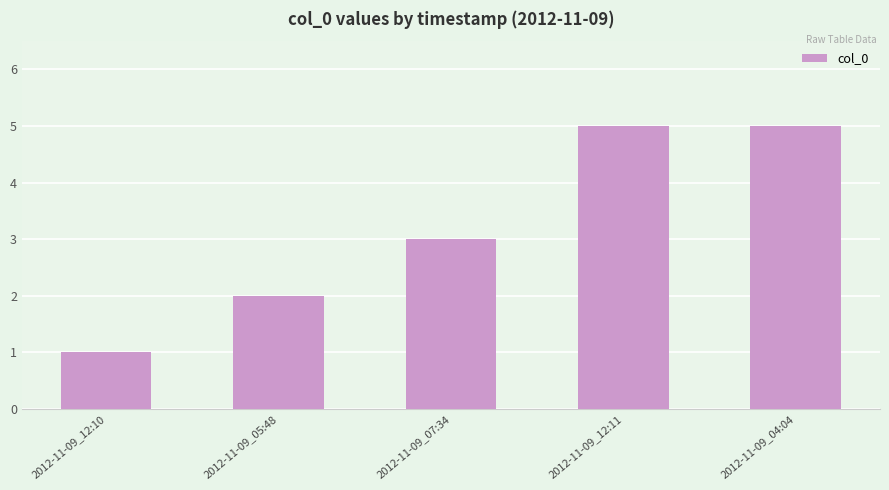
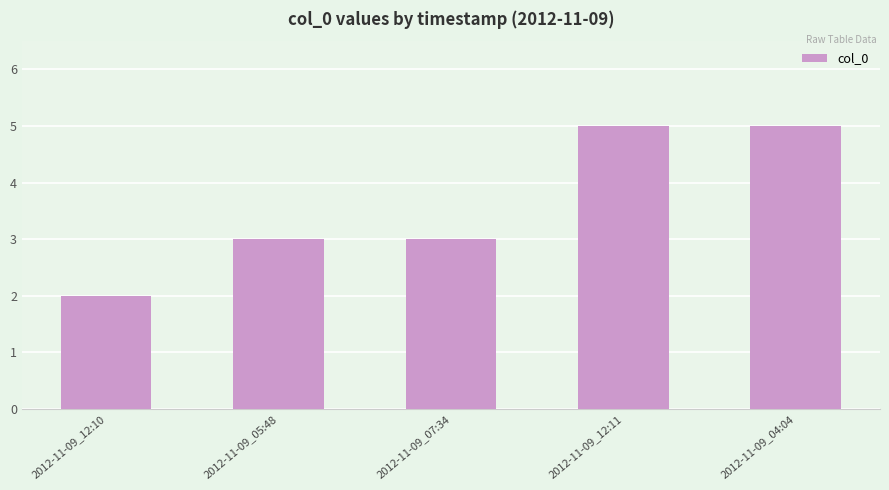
2012-11-09_12:10: 1 -> 2
2012-11-09_05:48: 2 -> 3
